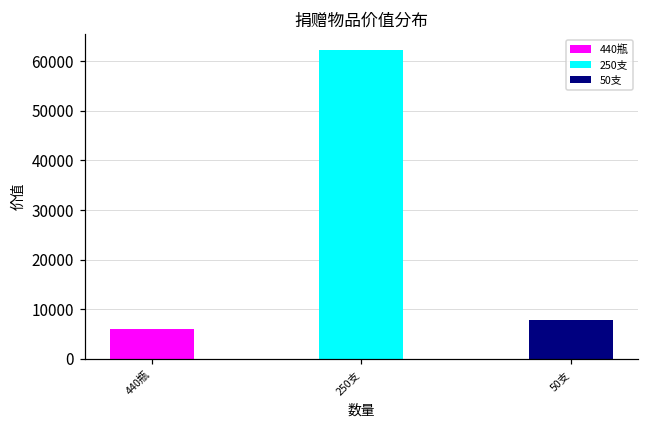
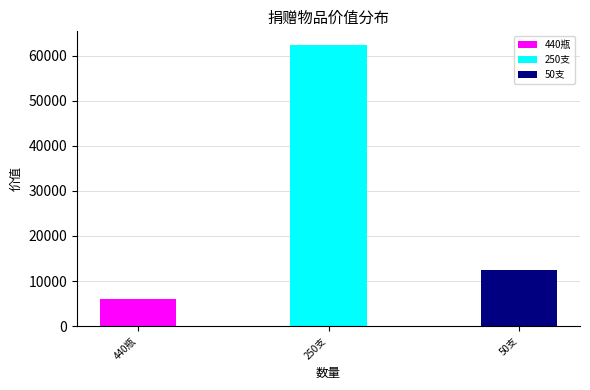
50支: 8000 -> 12000
